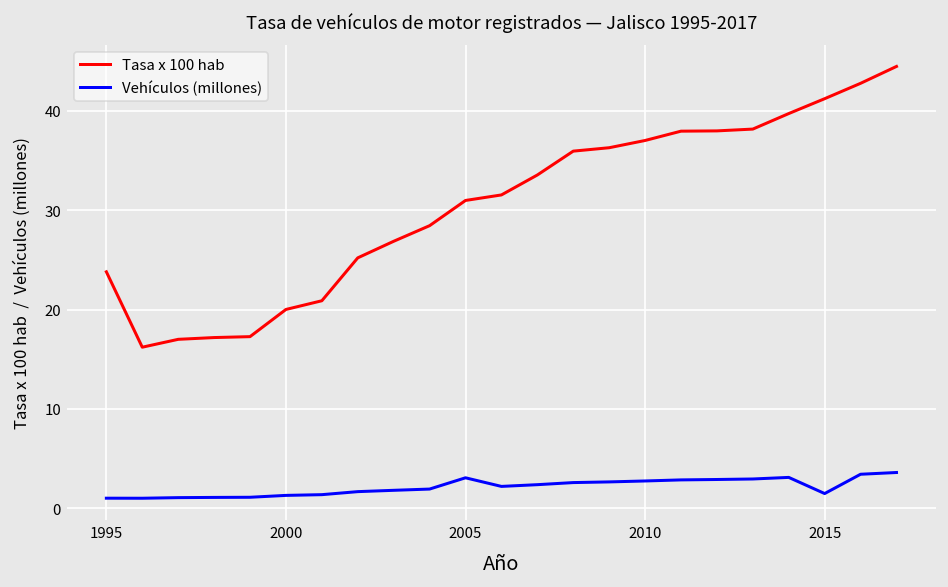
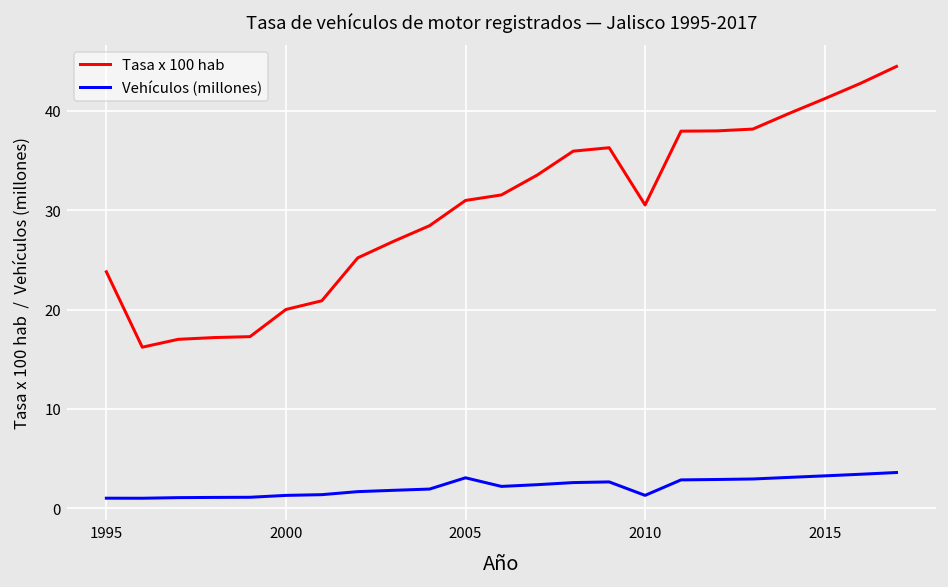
Tasa x 100 hab, 2010: 37 -> 31
Vehículos (millones), 2010: 3 -> 1
Vehículos (millones), 2015: 1 -> 3
